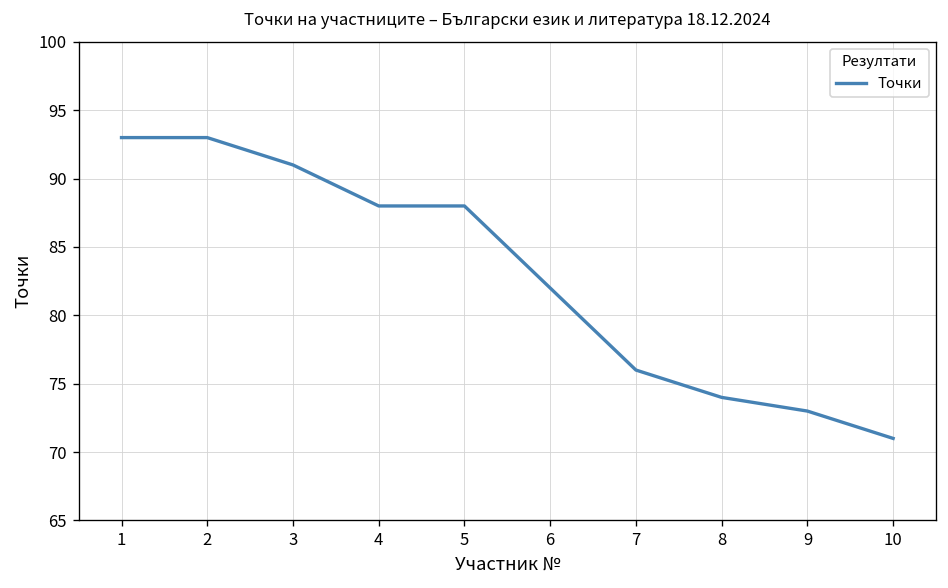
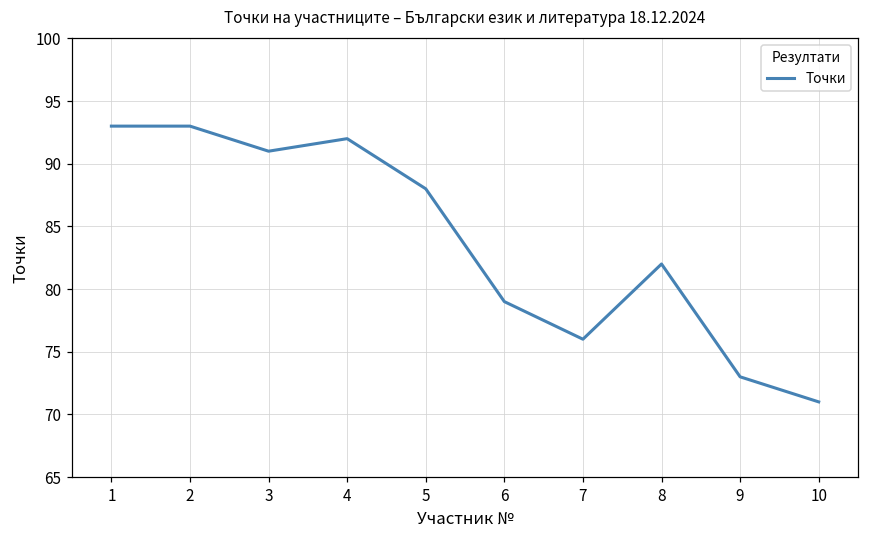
4: 88 -> 92
6: 82 -> 79
8: 74 -> 82
